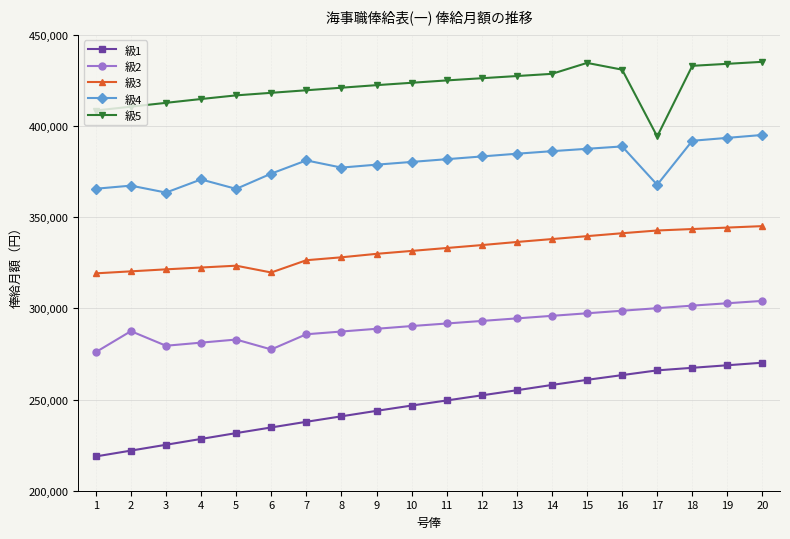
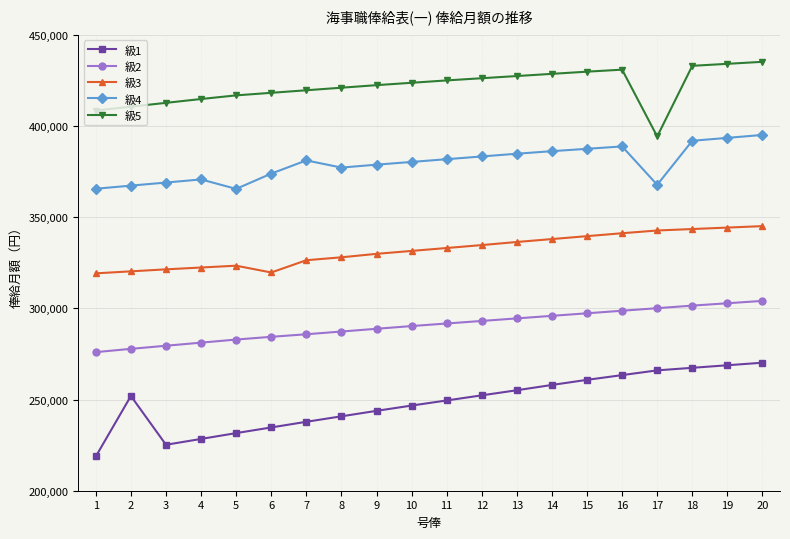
級1, 2: 222,000 -> 252,000
級2, 2: 288,000 -> 278,000
級4, 3: 363,000 -> 369,000
級2, 6: 277,000 -> 284,000
級5, 15: 435,000 -> 430,000
